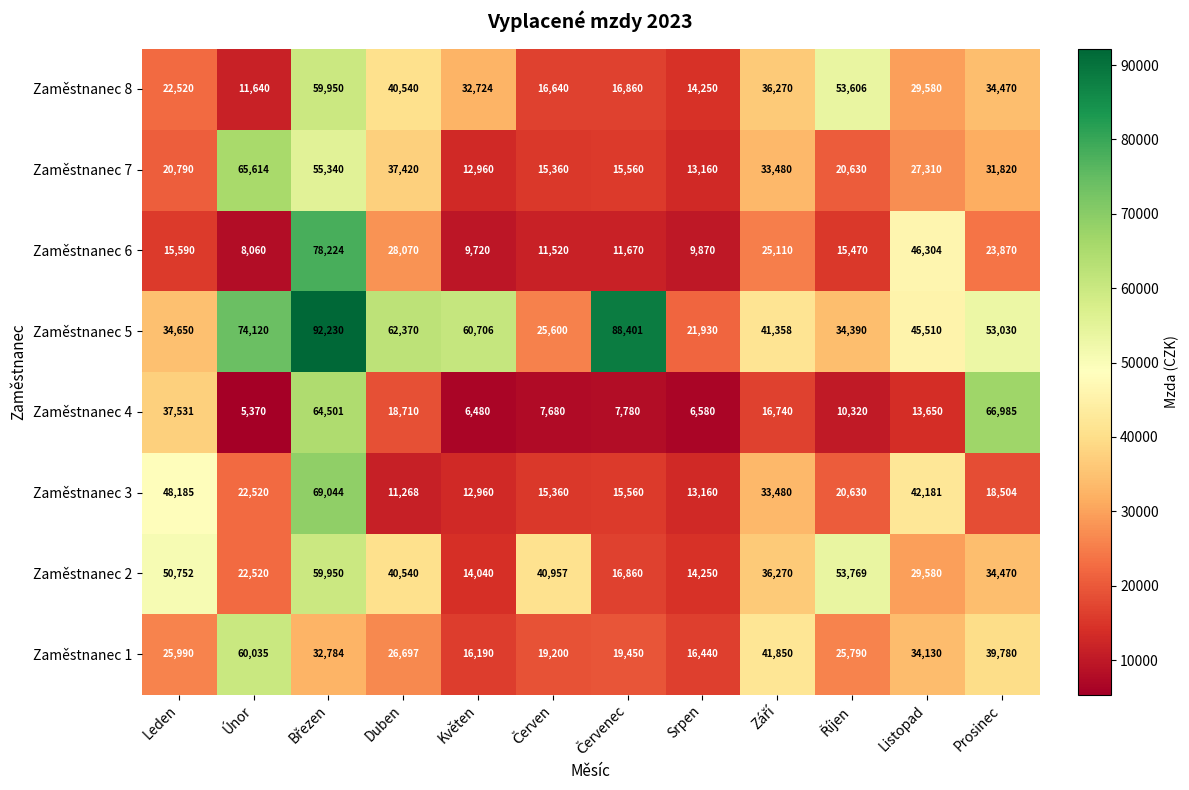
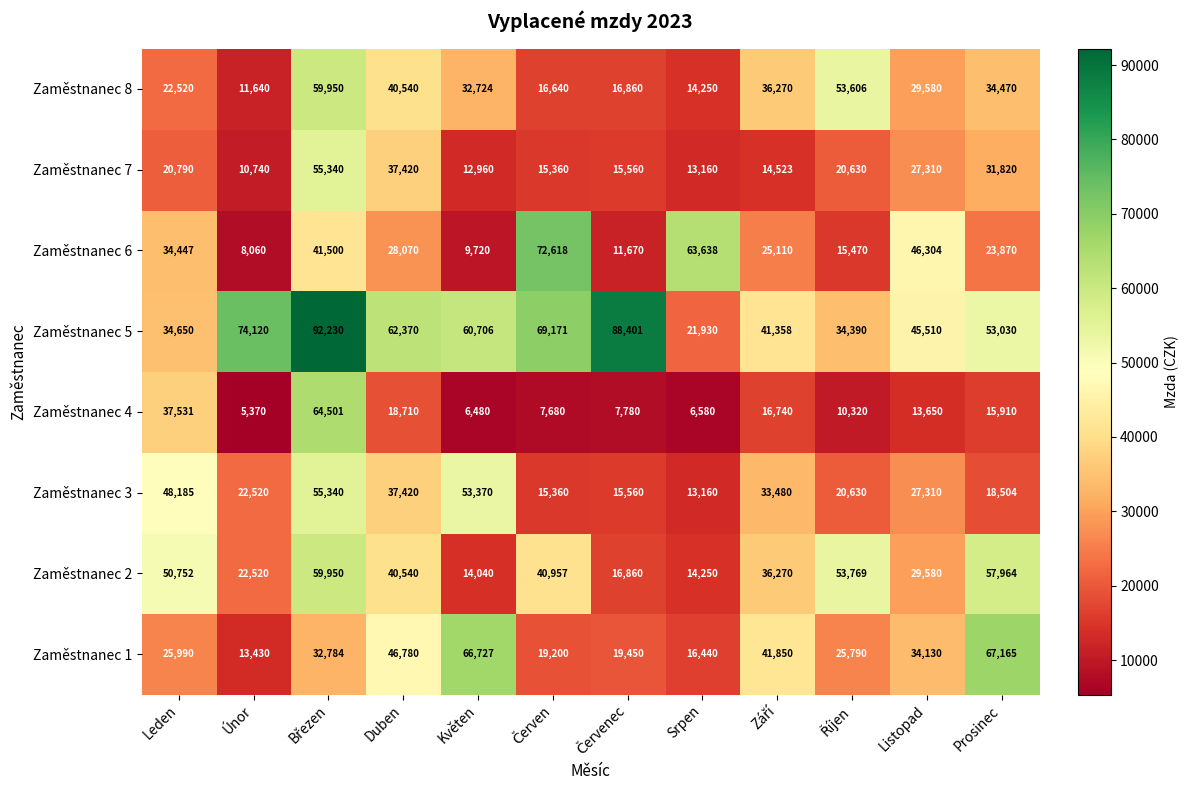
Zaměstnanec 7, Únor: 65,614 -> 10,740
Zaměstnanec 7, Září: 33,480 -> 14,523
Zaměstnanec 6, Leden: 15,590 -> 34,447
Zaměstnanec 6, Březen: 78,224 -> 41,500
Zaměstnanec 6, Červen: 11,520 -> 72,618
Zaměstnanec 6, Srpen: 9,870 -> 63,638
Zaměstnanec 5, Červen: 25,600 -> 69,171
Zaměstnanec 4, Prosinec: 66,985 -> 15,910
Zaměstnanec 3, Březen: 69,044 -> 55,340
Zaměstnanec 3, Duben: 11,268 -> 37,420
Zaměstnanec 3, Květen: 12,960 -> 53,370
Zaměstnanec 3, Listopad: 42,181 -> 27,310
Zaměstnanec 2, Prosinec: 34,470 -> 57,964
Zaměstnanec 1, Únor: 60,035 -> 13,430
Zaměstnanec 1, Duben: 26,697 -> 46,780
Zaměstnanec 1, Květen: 16,190 -> 66,727
Zaměstnanec 1, Prosinec: 39,780 -> 67,165
